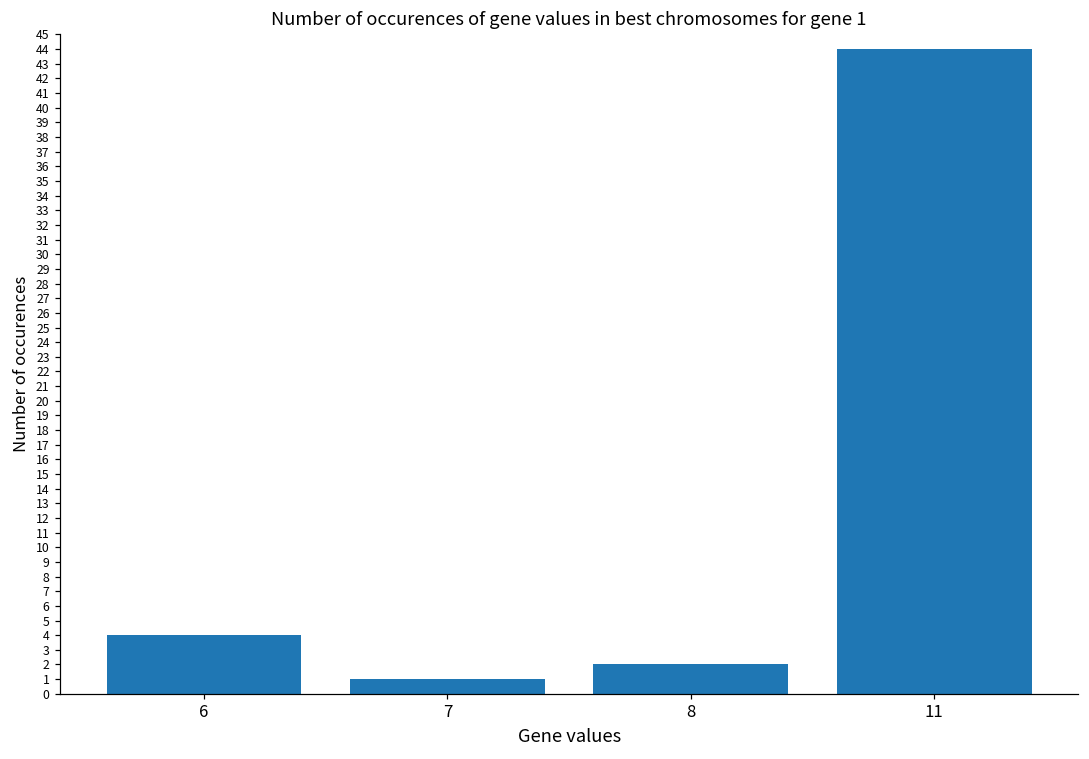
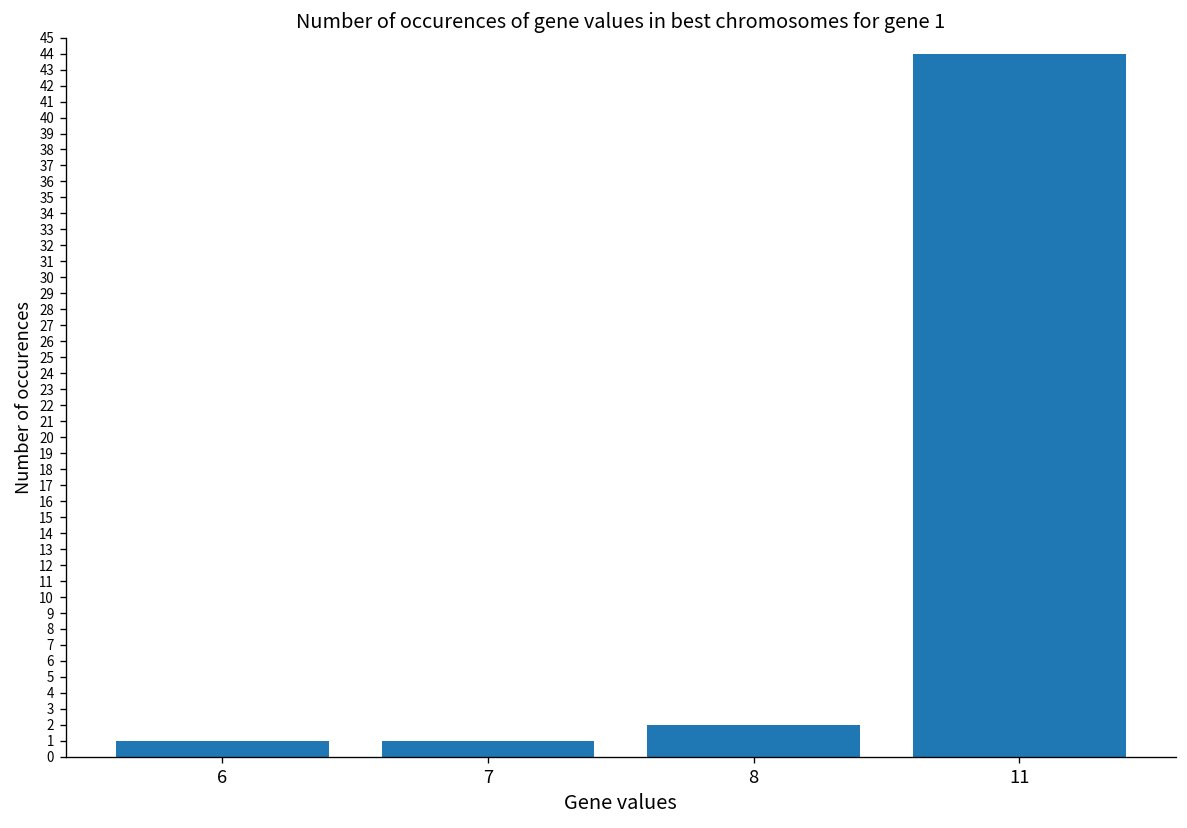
6: 4 -> 1
